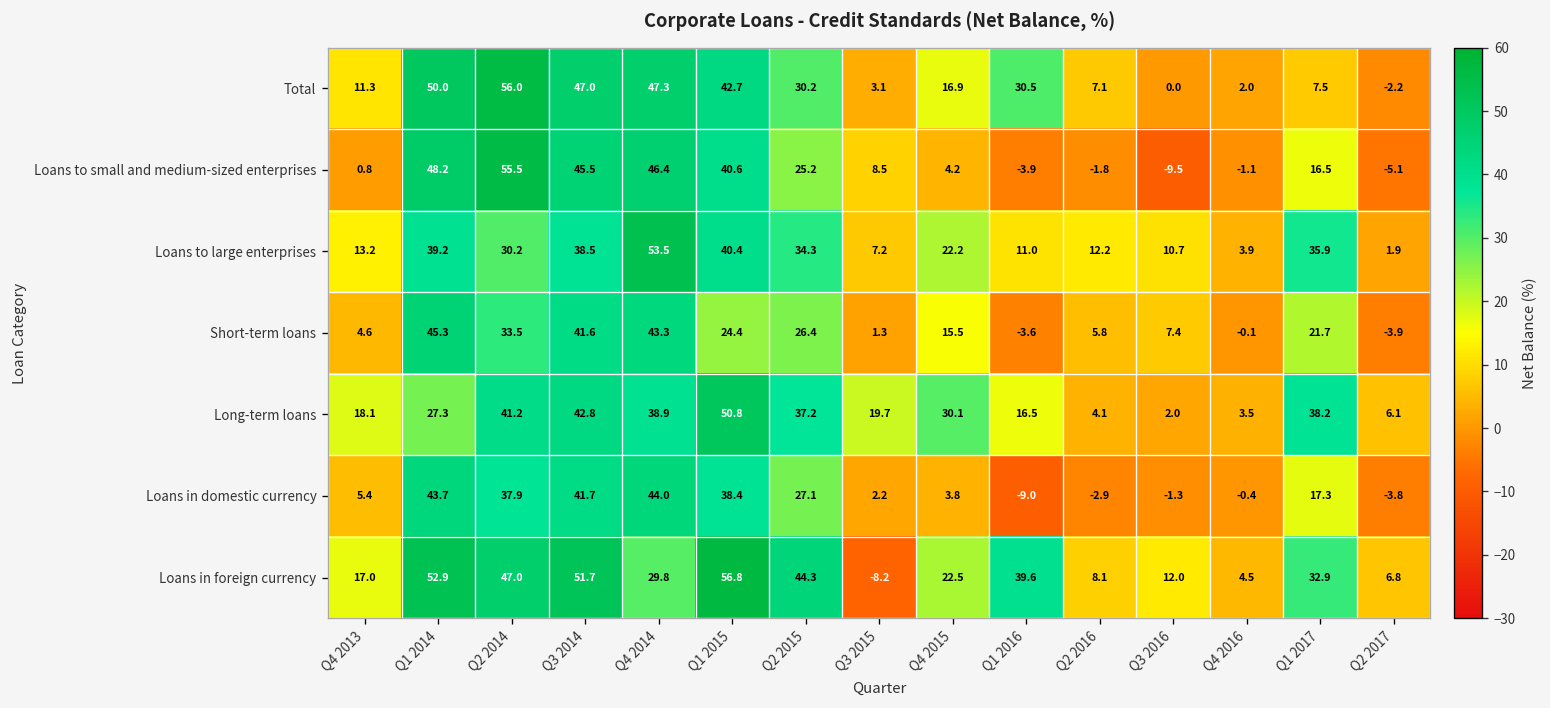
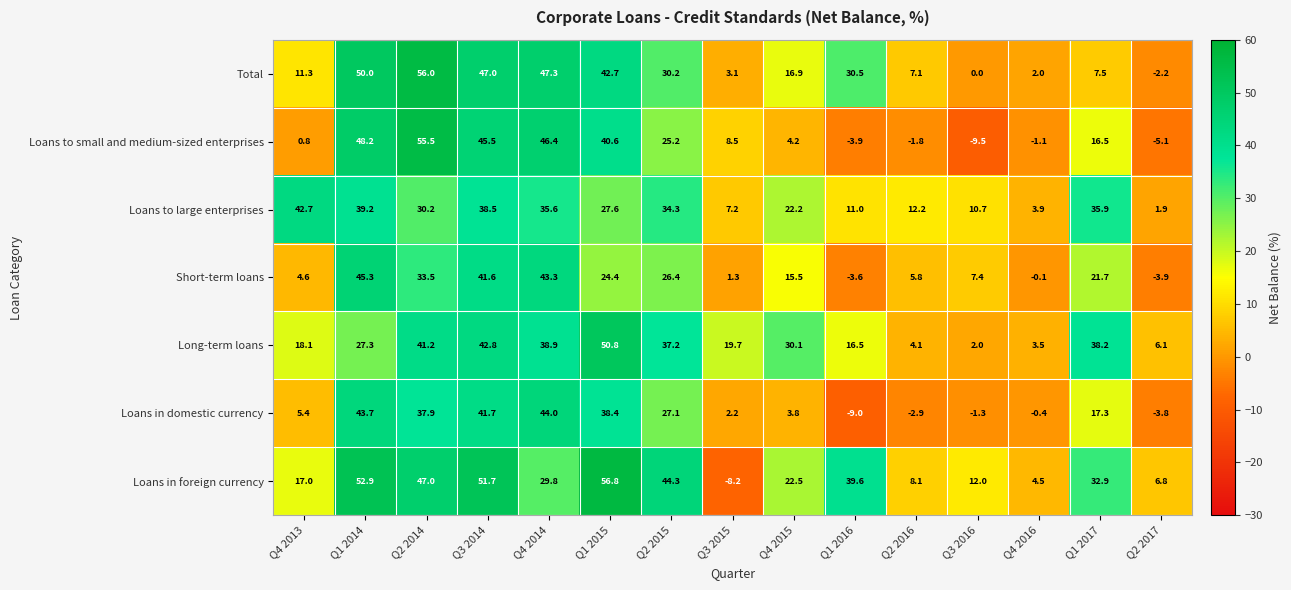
Loans to large enterprises, Q4 2013: 13.2 -> 42.7
Loans to large enterprises, Q4 2014: 53.5 -> 35.6
Loans to large enterprises, Q1 2015: 40.4 -> 27.6
